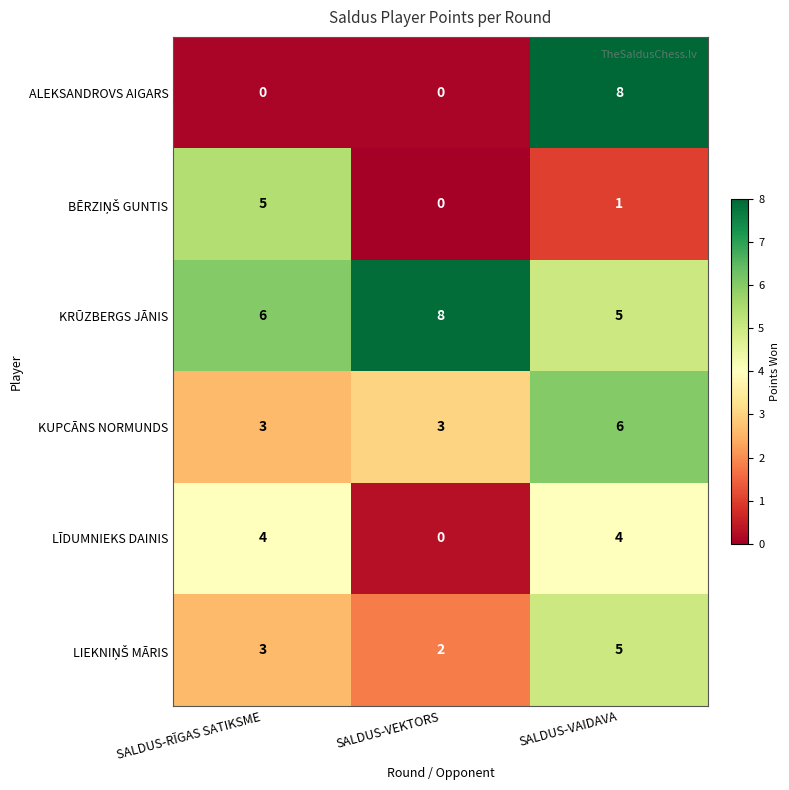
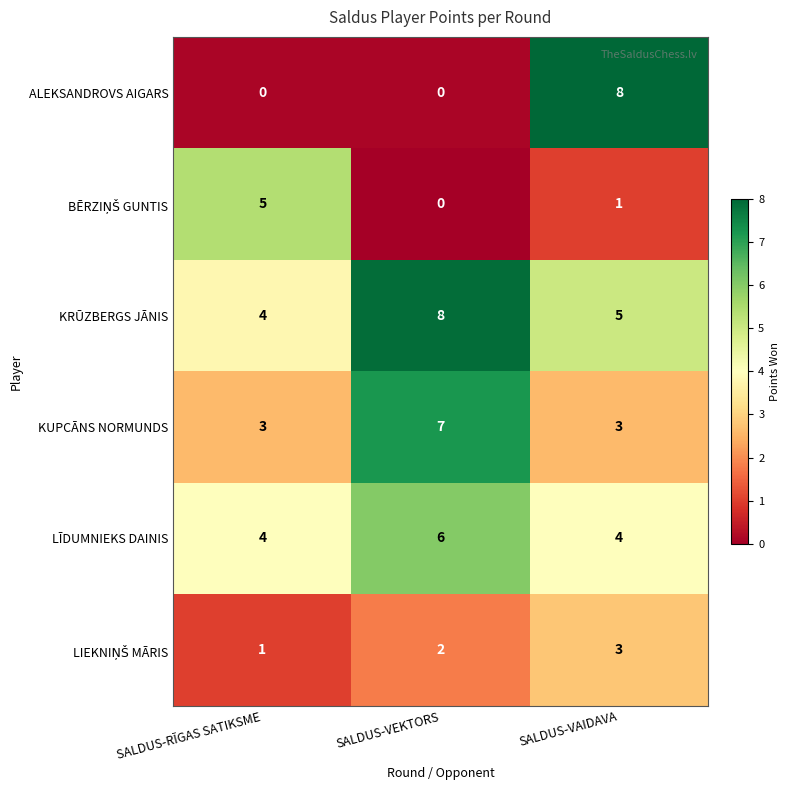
KRŪZBERGS JĀNIS, SALDUS-RĪGAS SATIKSME: 6 -> 4
KUPCĀNS NORMUNDS, SALDUS-VEKTORS: 3 -> 7
KUPCĀNS NORMUNDS, SALDUS-VAIDAVA: 6 -> 3
LĪDUMNIEKS DAINIS, SALDUS-VEKTORS: 0 -> 6
LIEKNIŅŠ MĀRIS, SALDUS-RĪGAS SATIKSME: 3 -> 1
LIEKNIŅŠ MĀRIS, SALDUS-VAIDAVA: 5 -> 3
